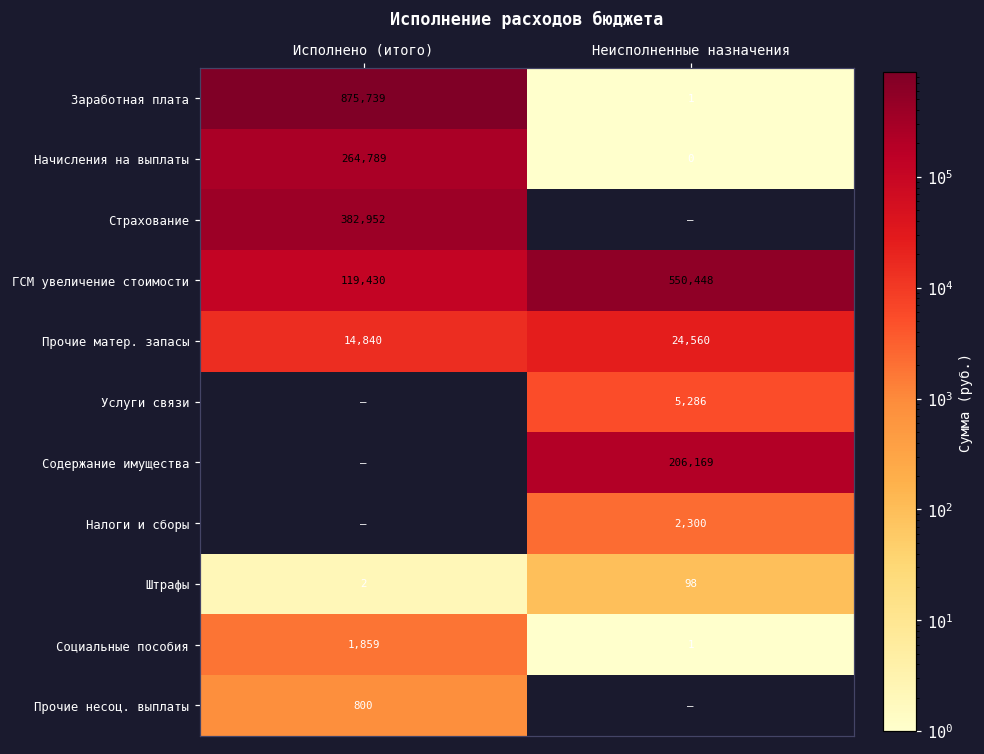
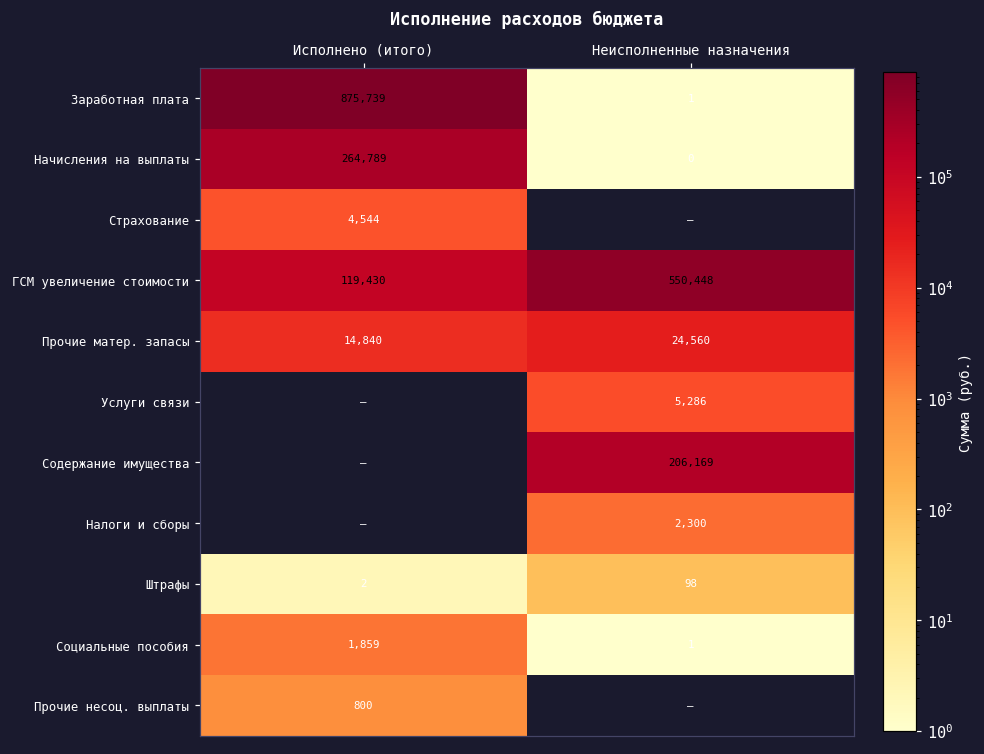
Страхование, Исполнено (итого): 382,952 -> 4,544
